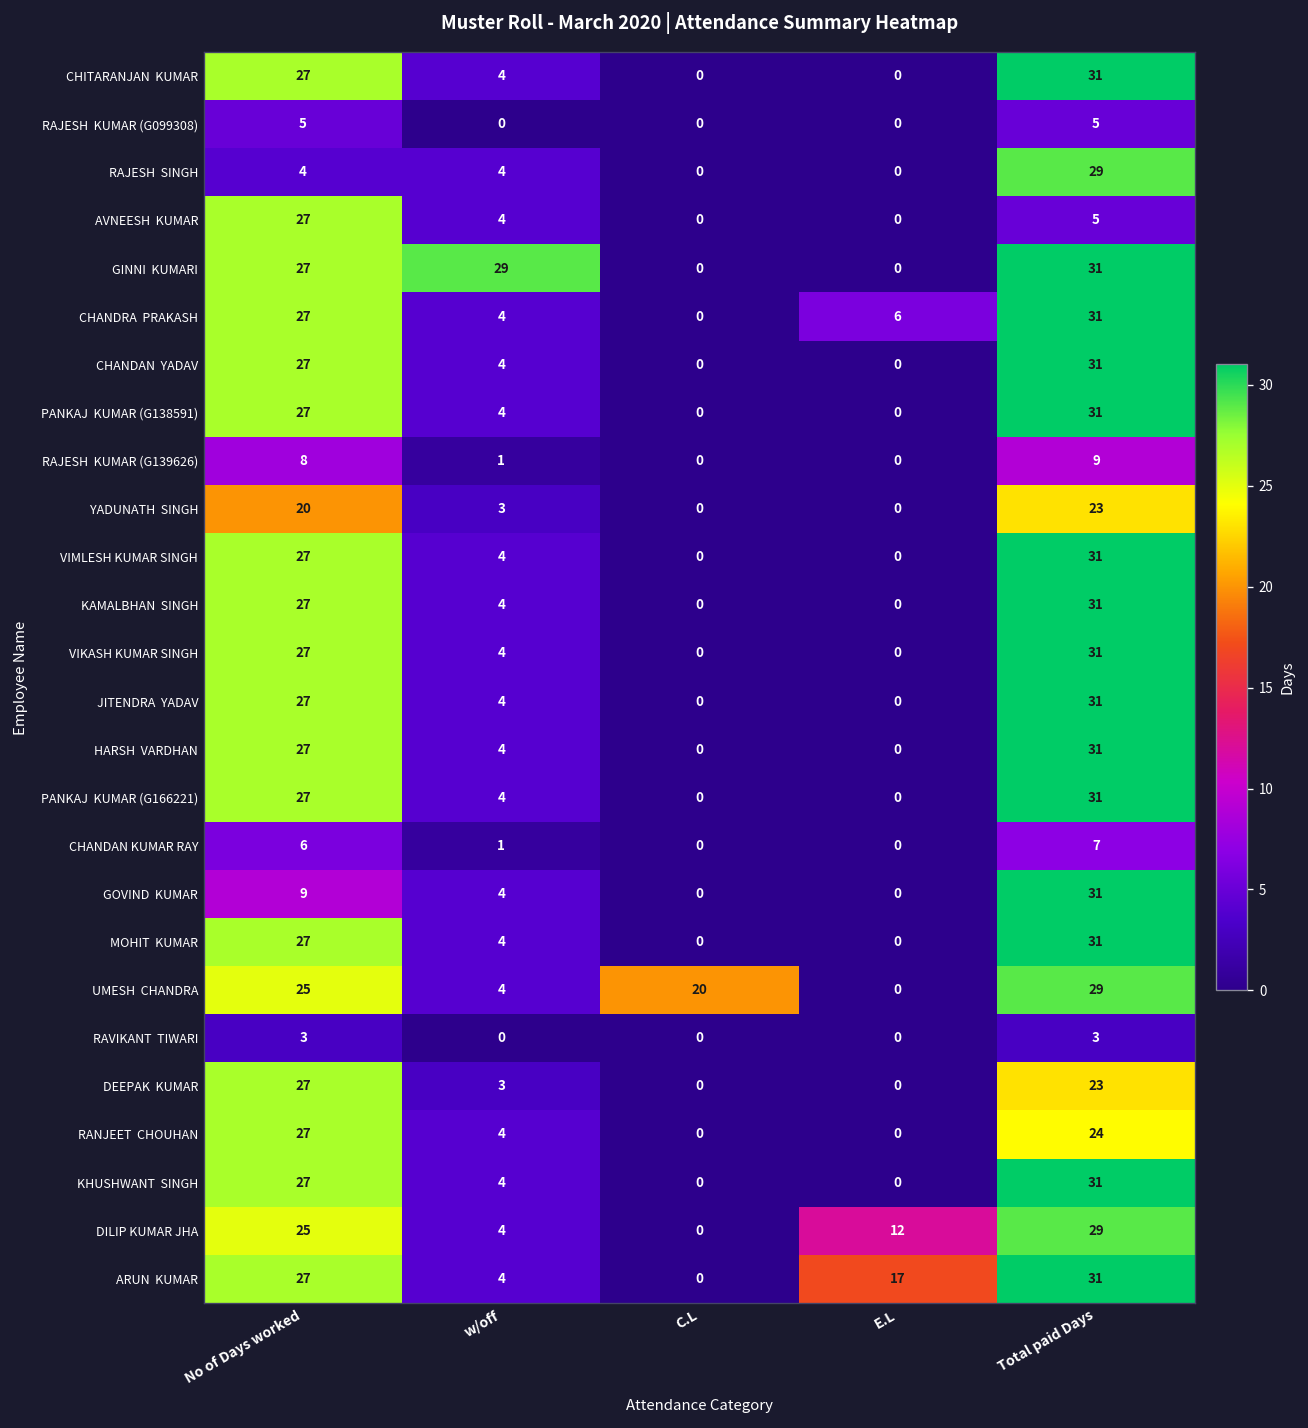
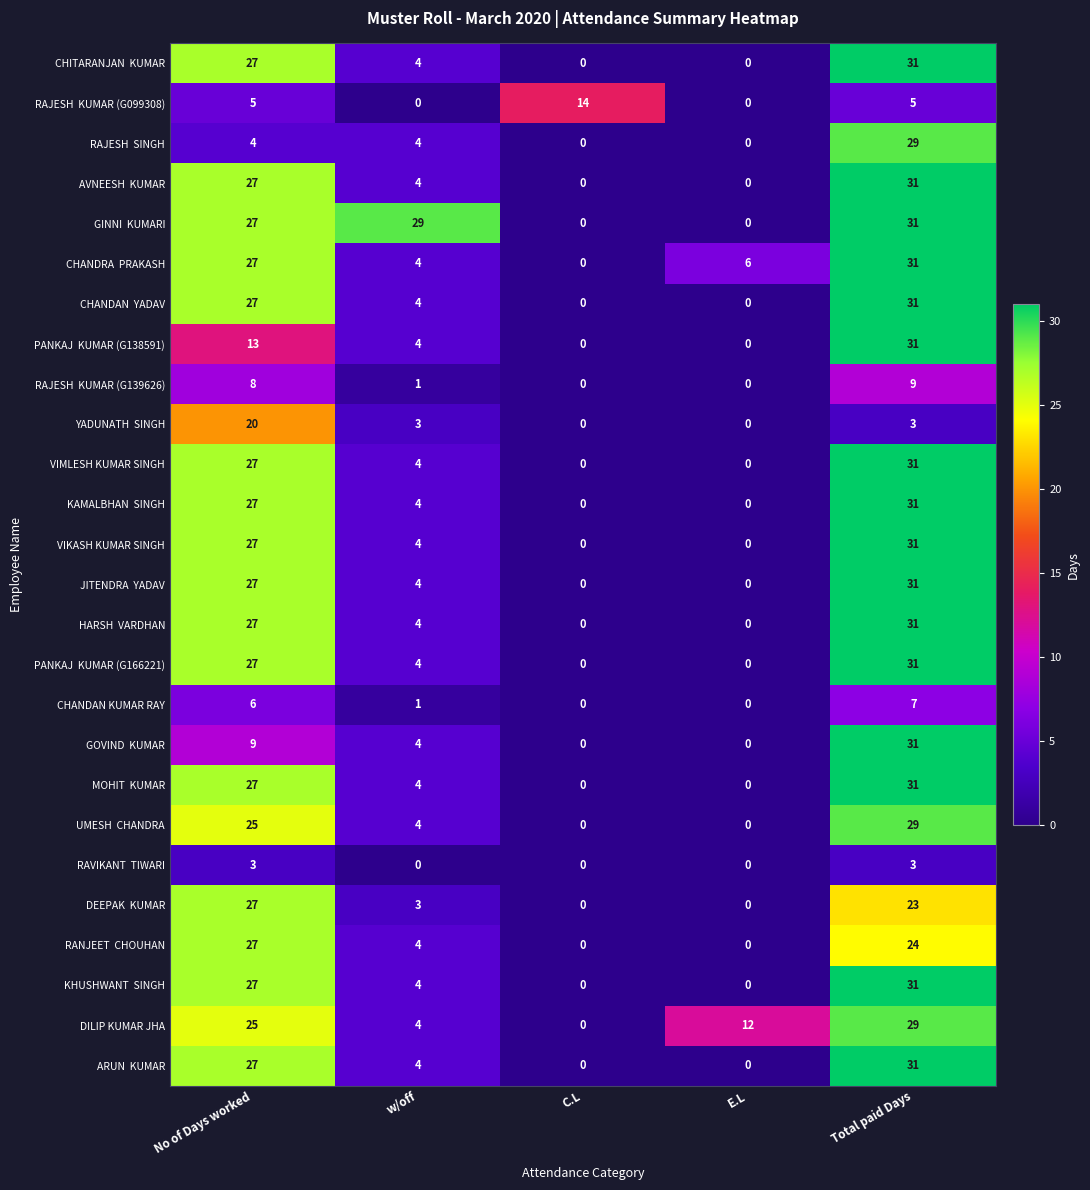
RAJESH KUMAR (G099308), C.L: 0 -> 14
AVNEESH KUMAR, Total paid Days: 5 -> 31
PANKAJ KUMAR (G138591), No of Days worked: 27 -> 13
YADUNATH SINGH, Total paid Days: 23 -> 3
UMESH CHANDRA, C.L: 20 -> 0
ARUN KUMAR, E.L: 17 -> 0
